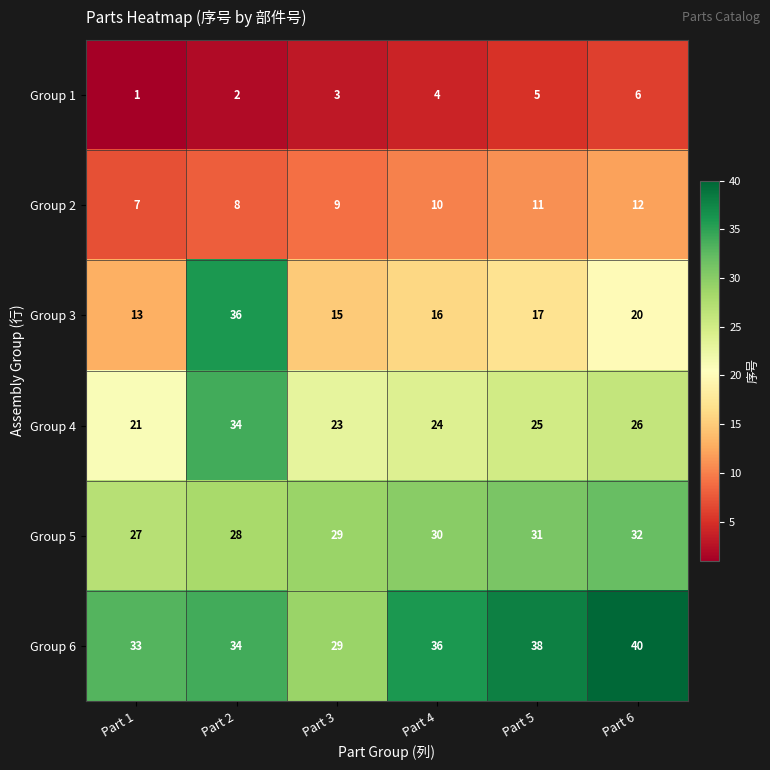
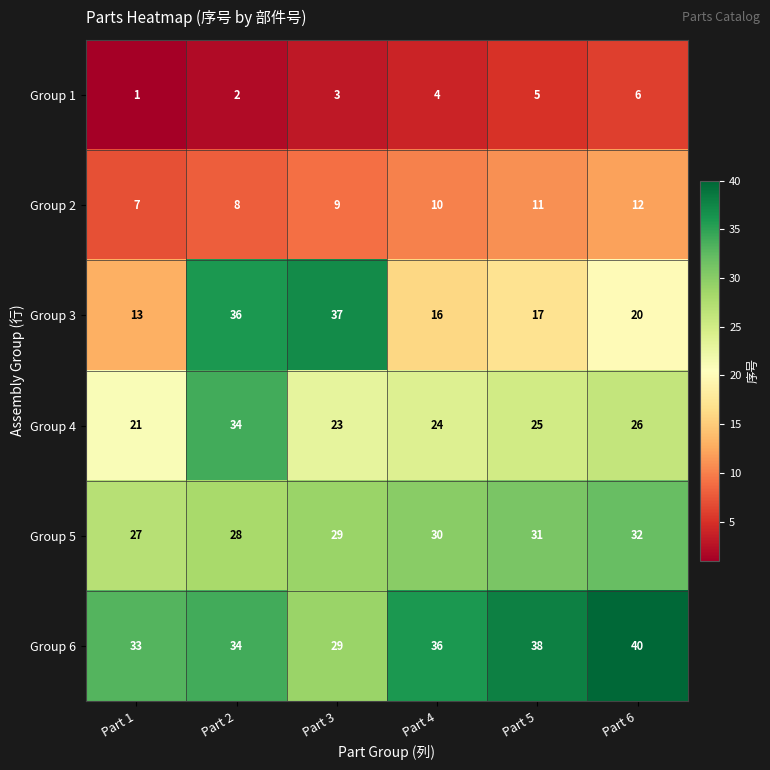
Group 3, Part 3: 15 -> 37
